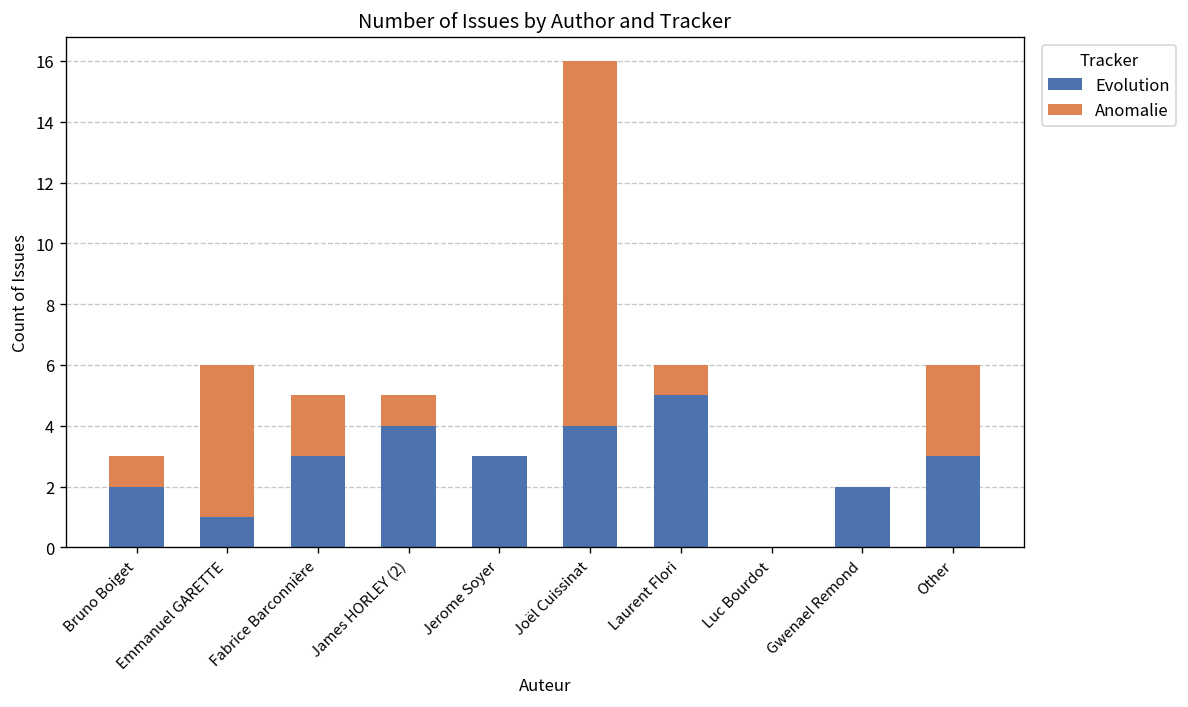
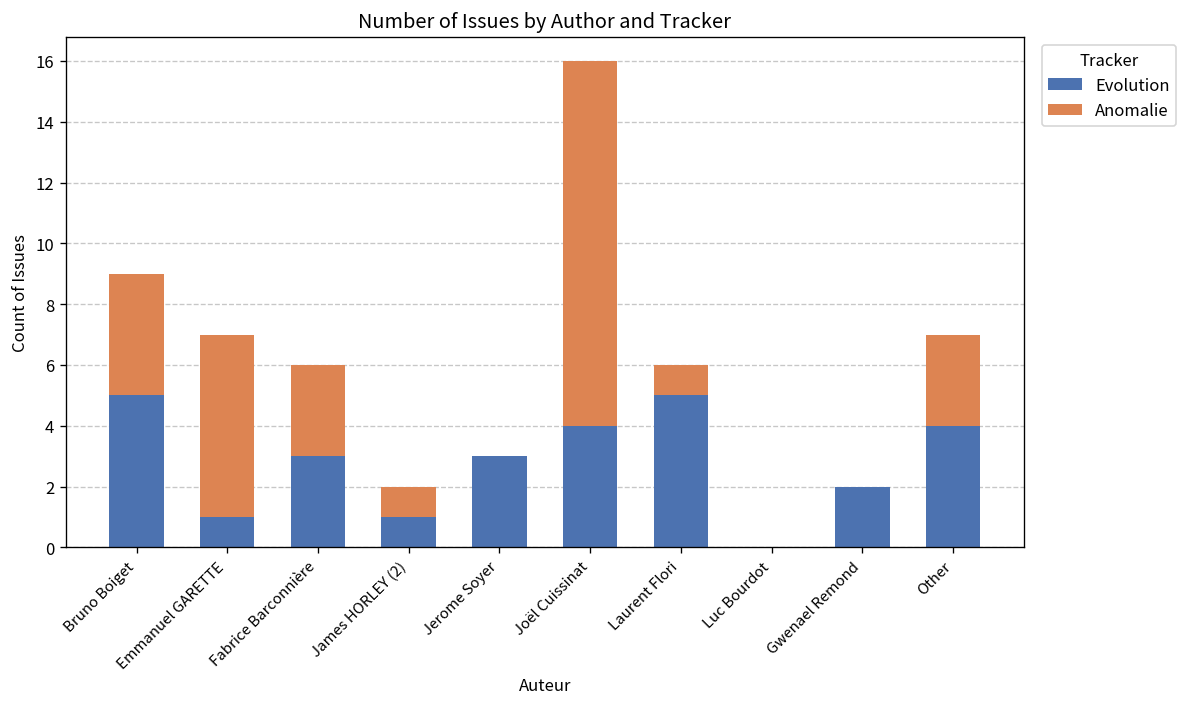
Evolution, Bruno Boiget: 2 -> 5
Anomalie, Bruno Boiget: 1 -> 4
Anomalie, Emmanuel GARETTE: 5 -> 6
Anomalie, Fabrice Barconnière: 2 -> 3
Evolution, James HORLEY (2): 4 -> 1
Evolution, Other: 3 -> 4
